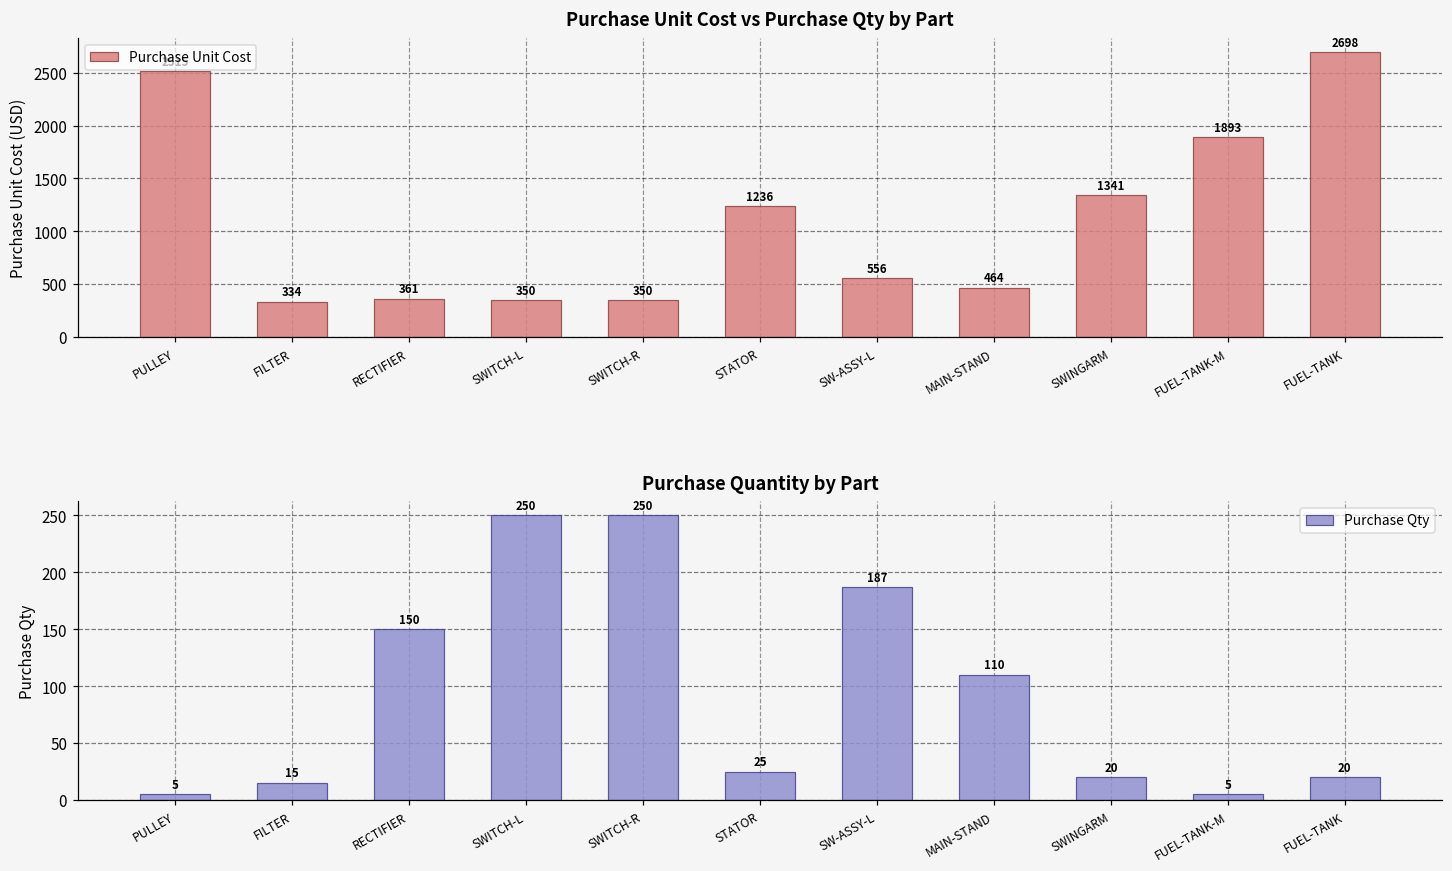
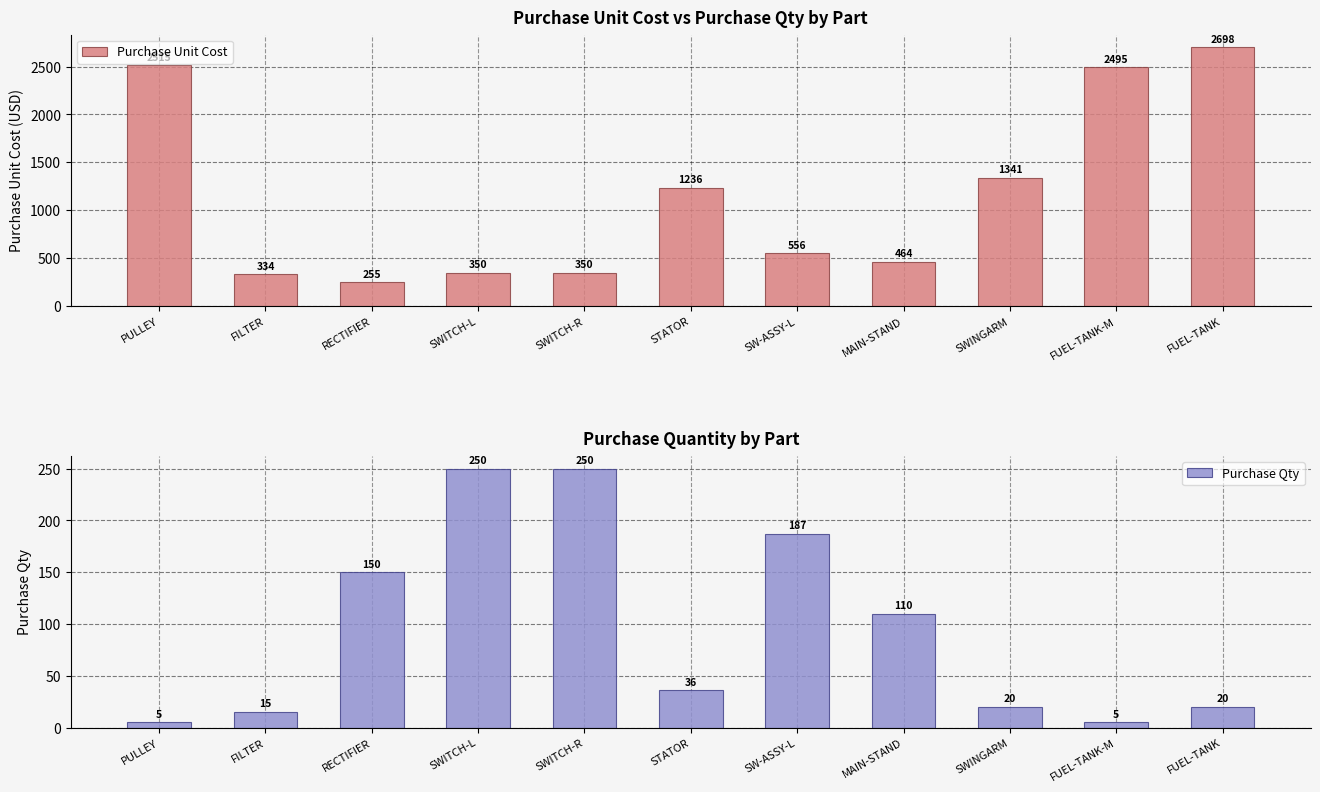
Purchase Unit Cost vs Purchase Qty by Part, RECTIFIER: 361 -> 255
Purchase Unit Cost vs Purchase Qty by Part, FUEL-TANK-M: 1893 -> 2495
Purchase Quantity by Part, STATOR: 25 -> 36
